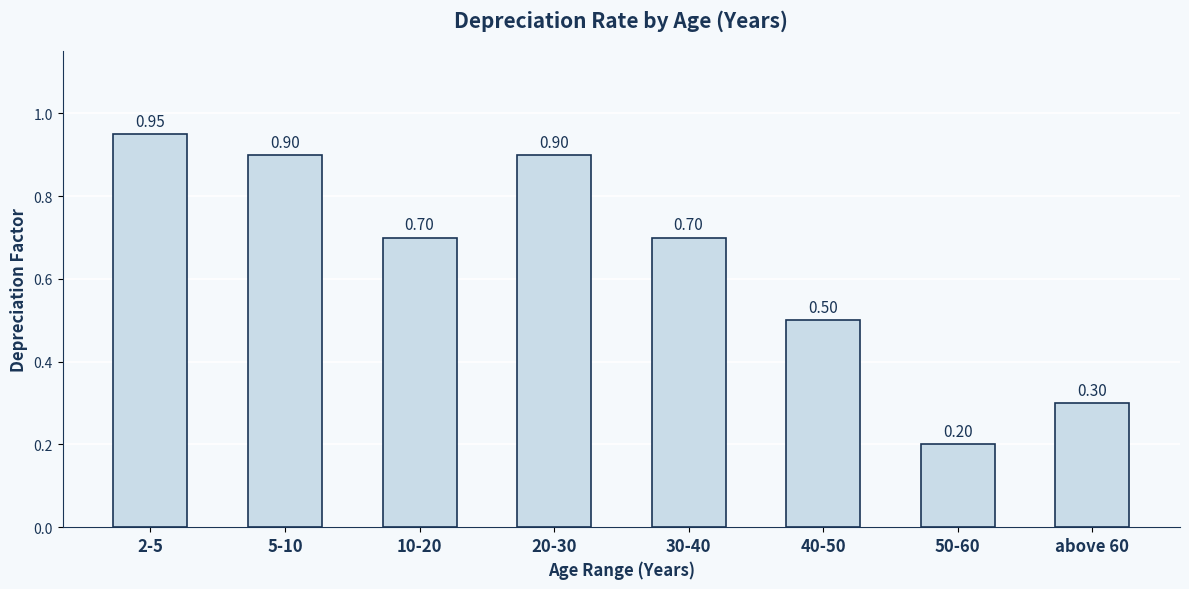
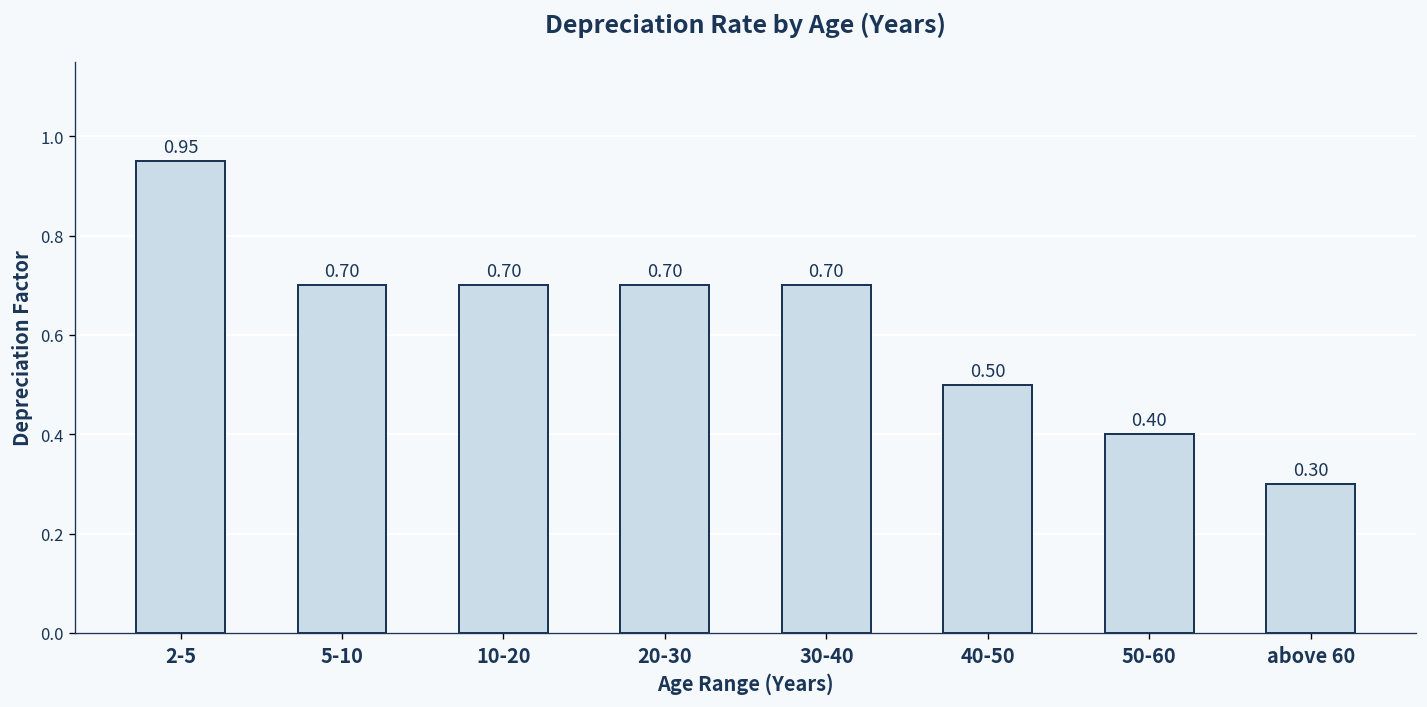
5-10: 0.90 -> 0.70
20-30: 0.90 -> 0.70
50-60: 0.20 -> 0.40
